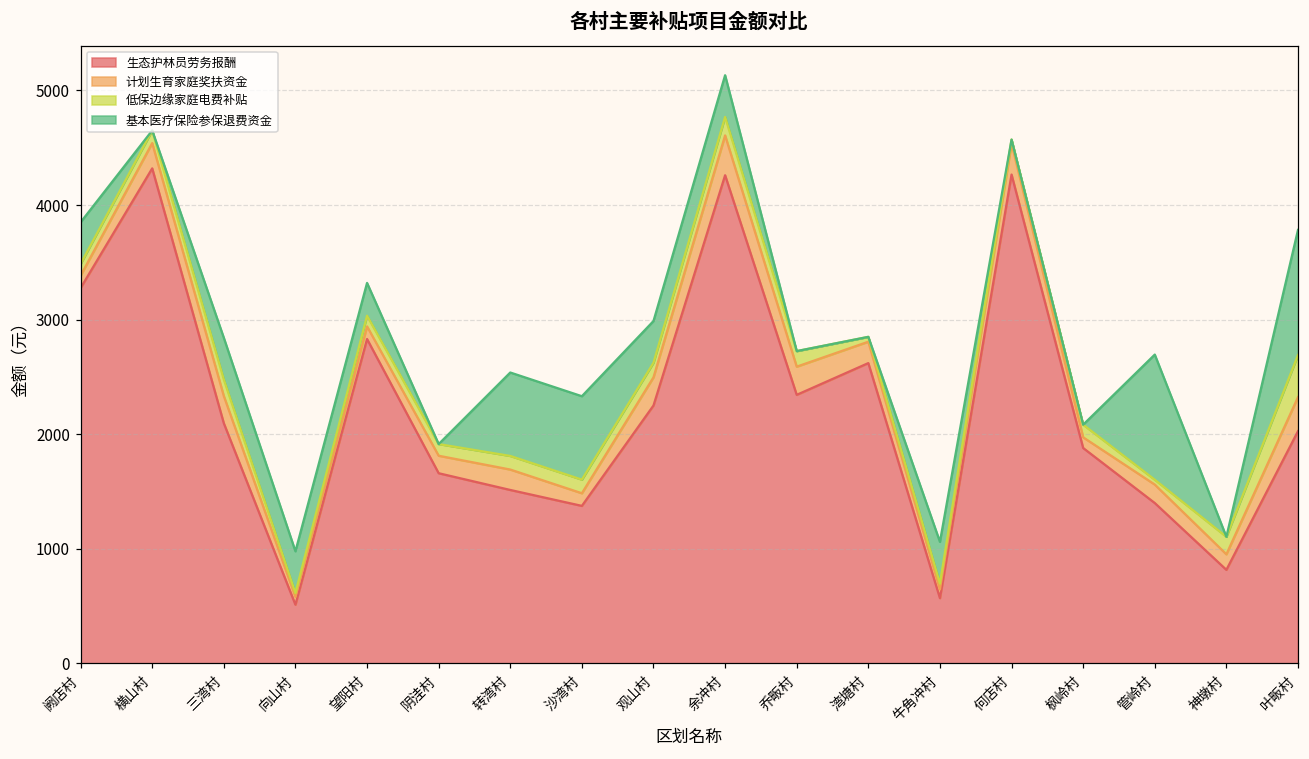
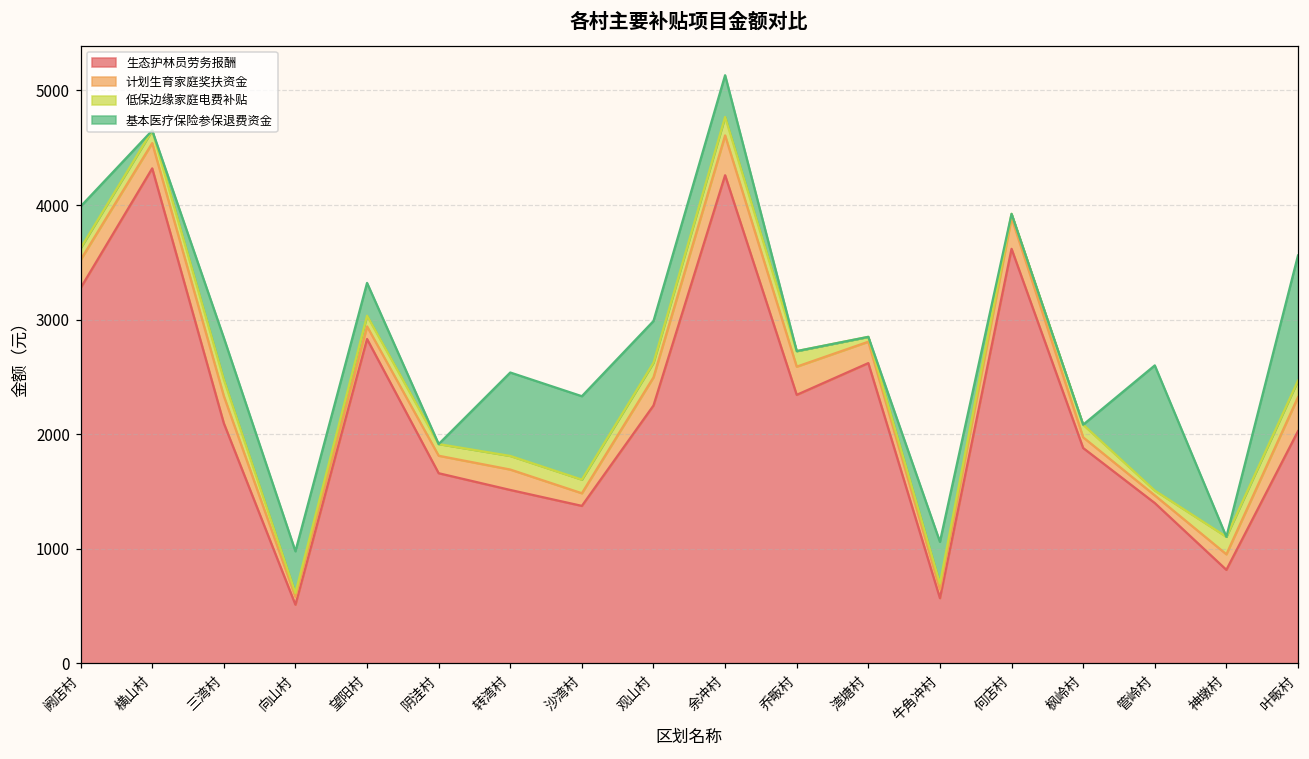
计划生育家庭奖扶资金, 阙店村: 110 -> 250
生态护林员劳务报酬, 何店村: 4270 -> 3620
计划生育家庭奖扶资金, 管岭村: 160 -> 70
低保边缘家庭电费补贴, 叶畈村: 370 -> 140
